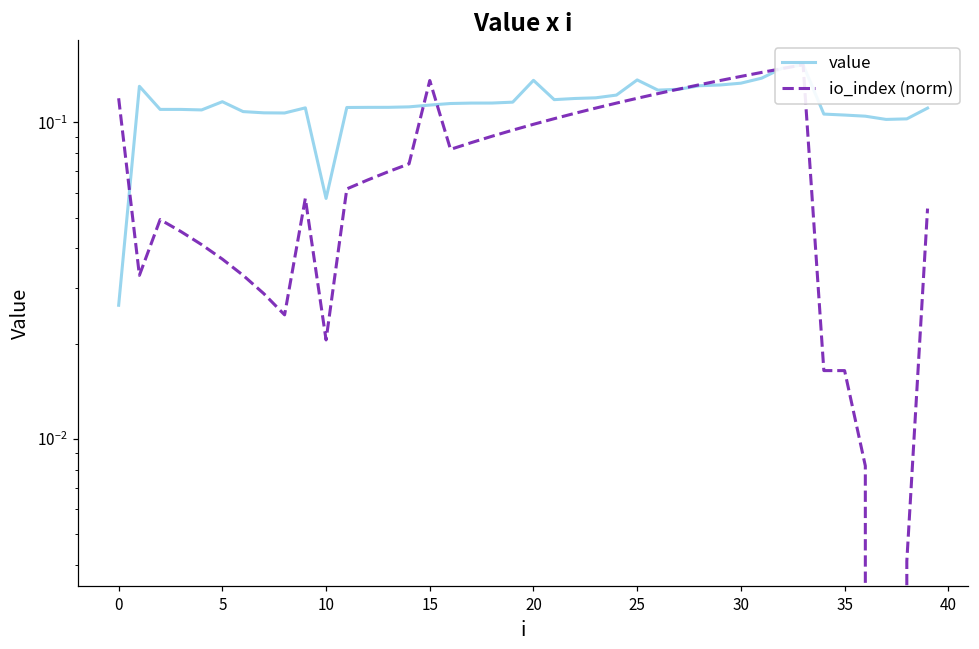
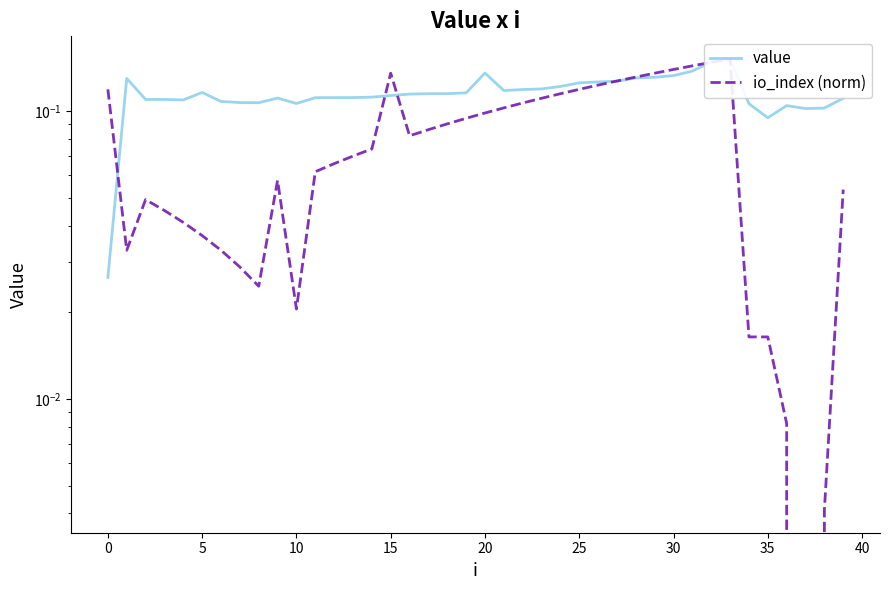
value, 10: 0.057 -> 0.106
value, 25: 0.14 -> 0.13
value, 35: 0.105 -> 0.095
